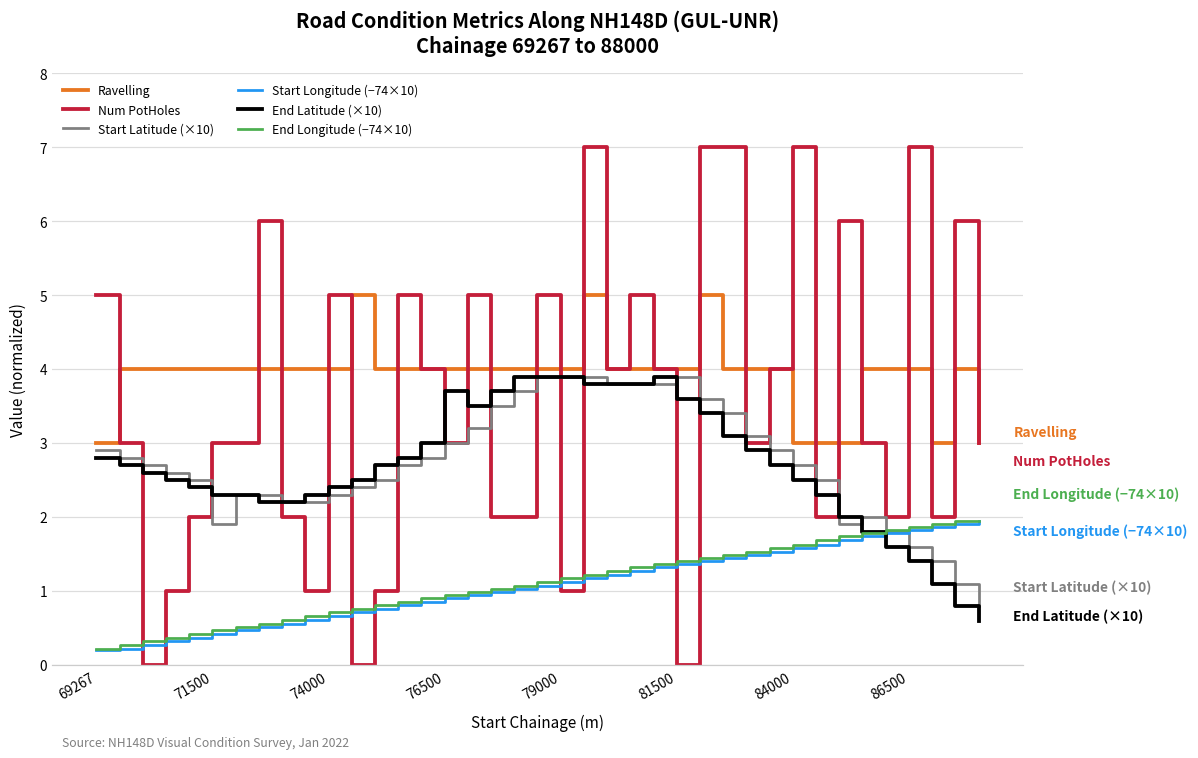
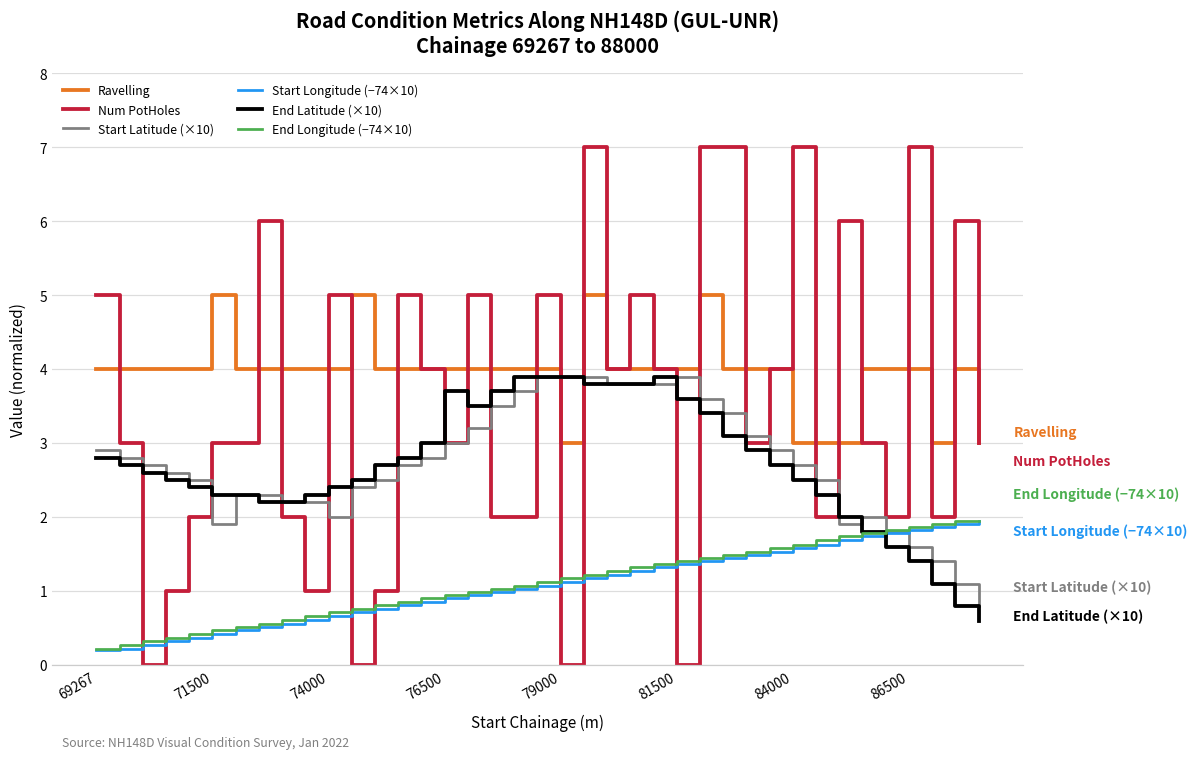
Ravelling, 69267: 3 -> 4
Ravelling, 71500: 4 -> 5
Start Latitude (×10), 74000: 2.3 -> 2.0
Ravelling, 79000: 4 -> 3
Num PotHoles, 79000: 1 -> 0
